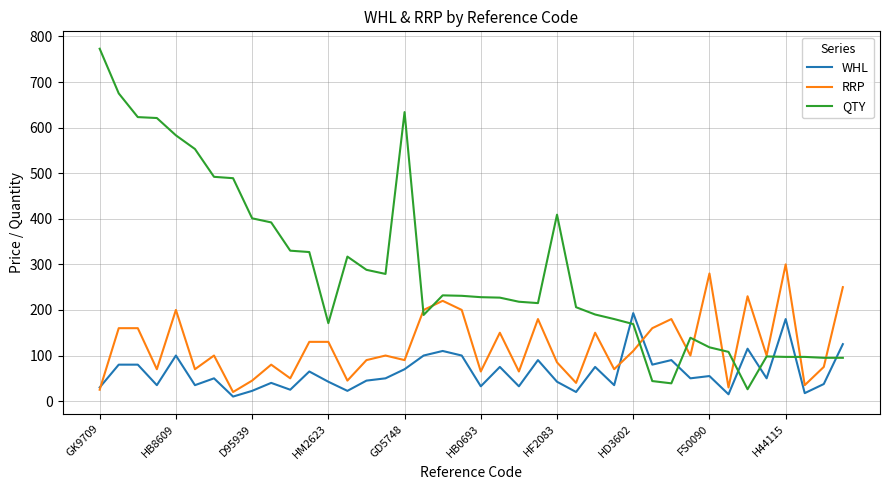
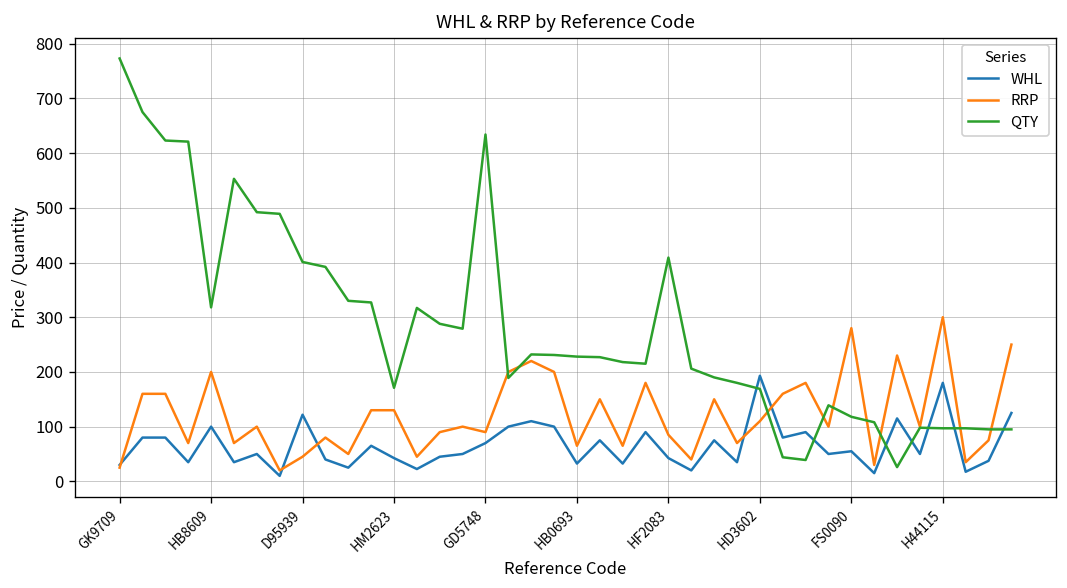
QTY, HB8609: 580 -> 320
WHL, D95939: 20 -> 120
